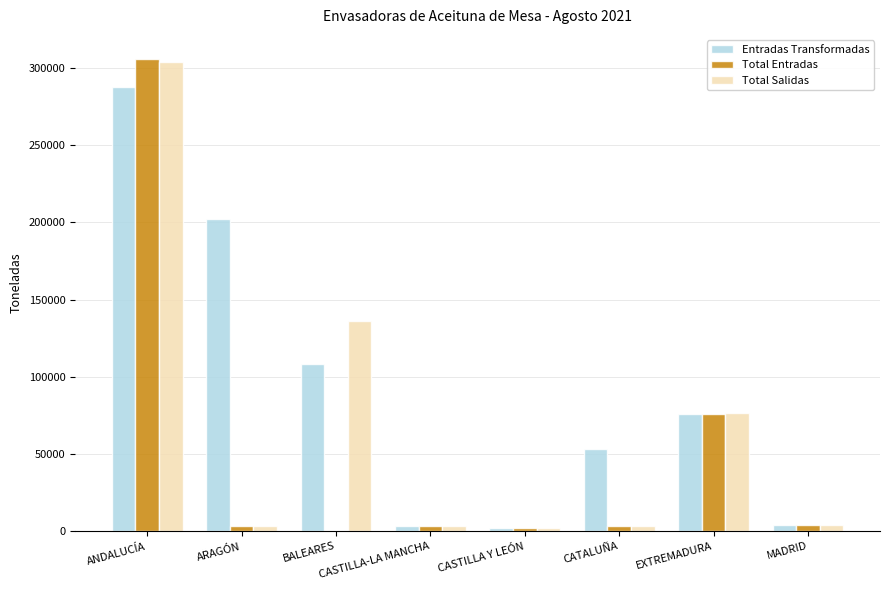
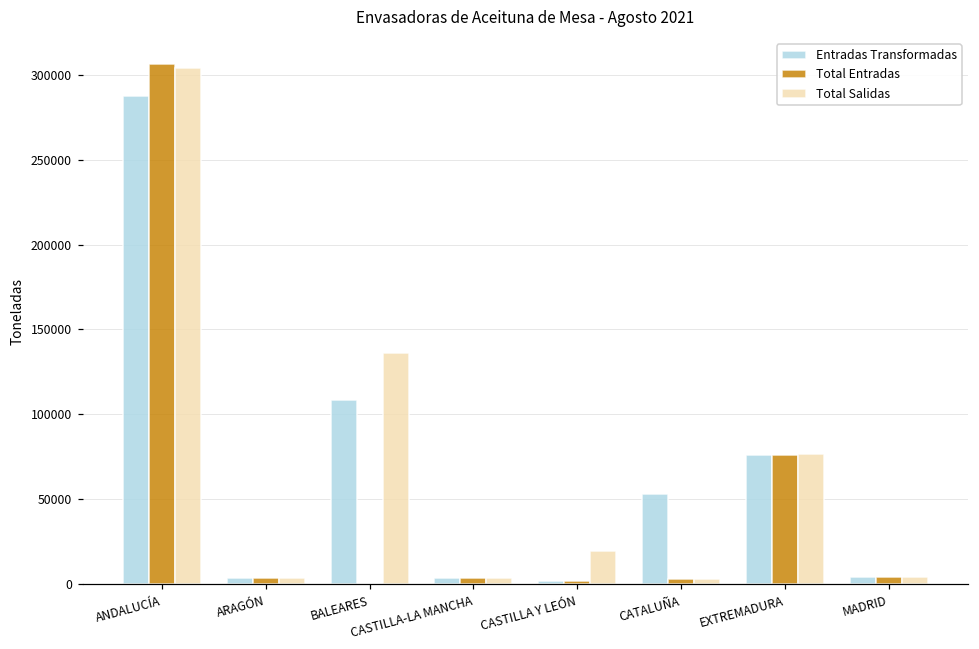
Entradas Transformadas, ARAGÓN: 202000 -> 4000
Total Salidas, CASTILLA Y LEÓN: 2000 -> 20000
